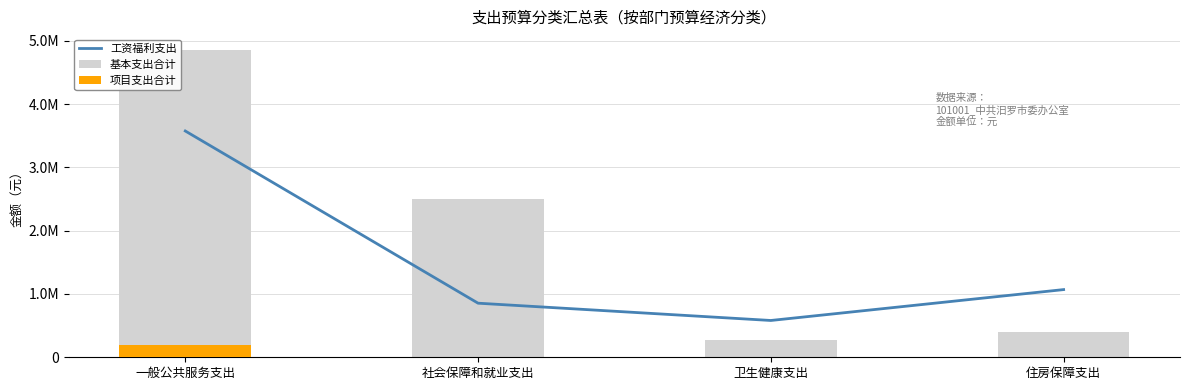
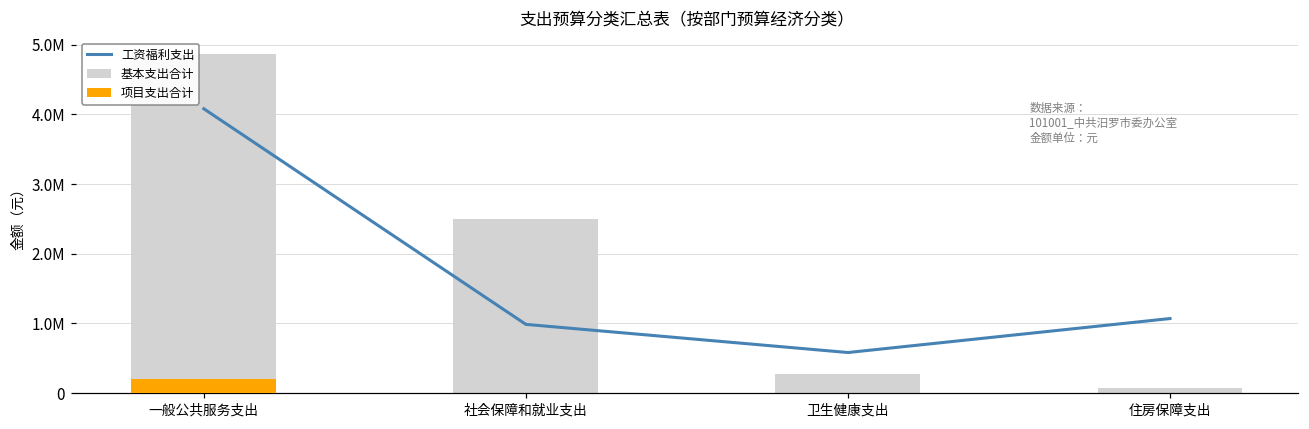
工资福利支出, 一般公共服务支出: 3600000 -> 4100000
工资福利支出, 社会保障和就业支出: 900000 -> 1000000
基本支出合计, 住房保障支出: 400000 -> 100000
